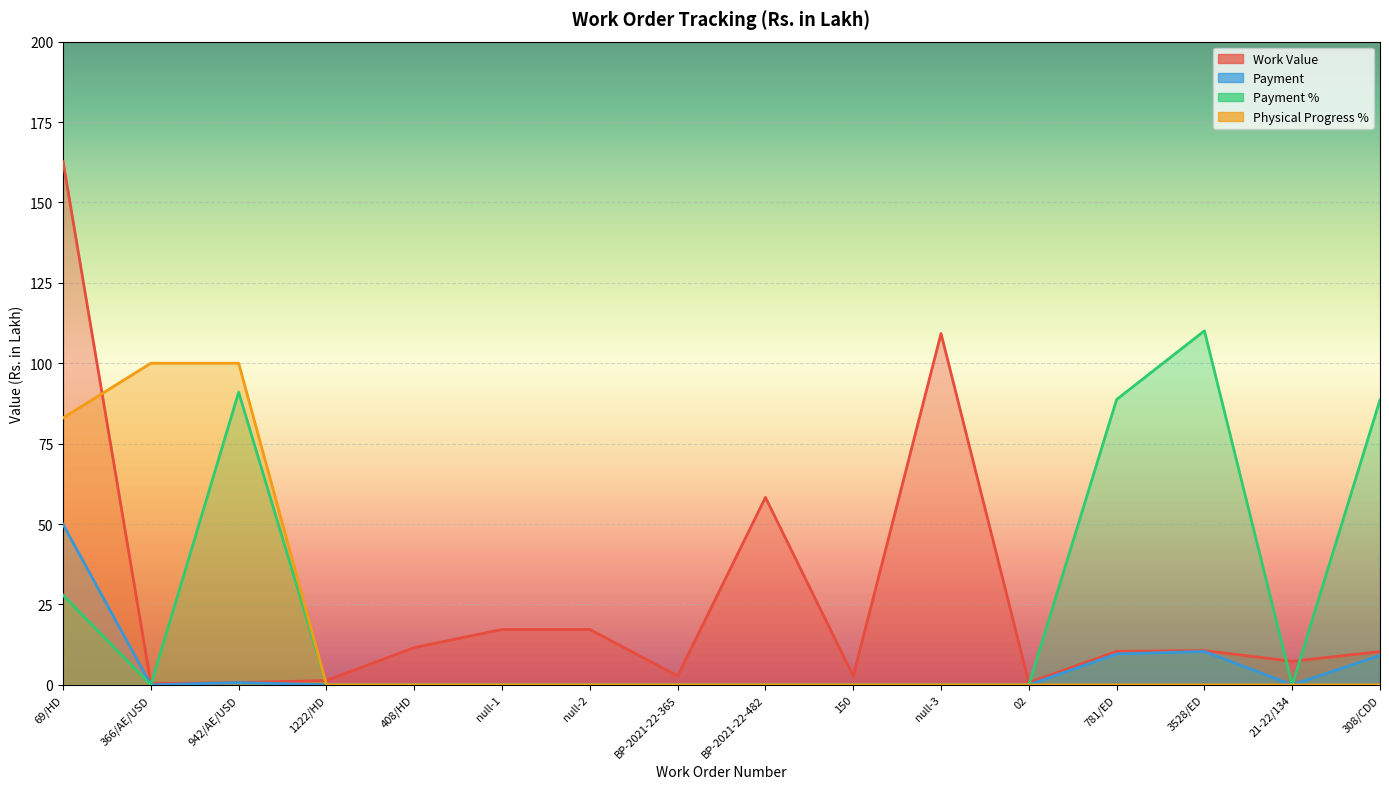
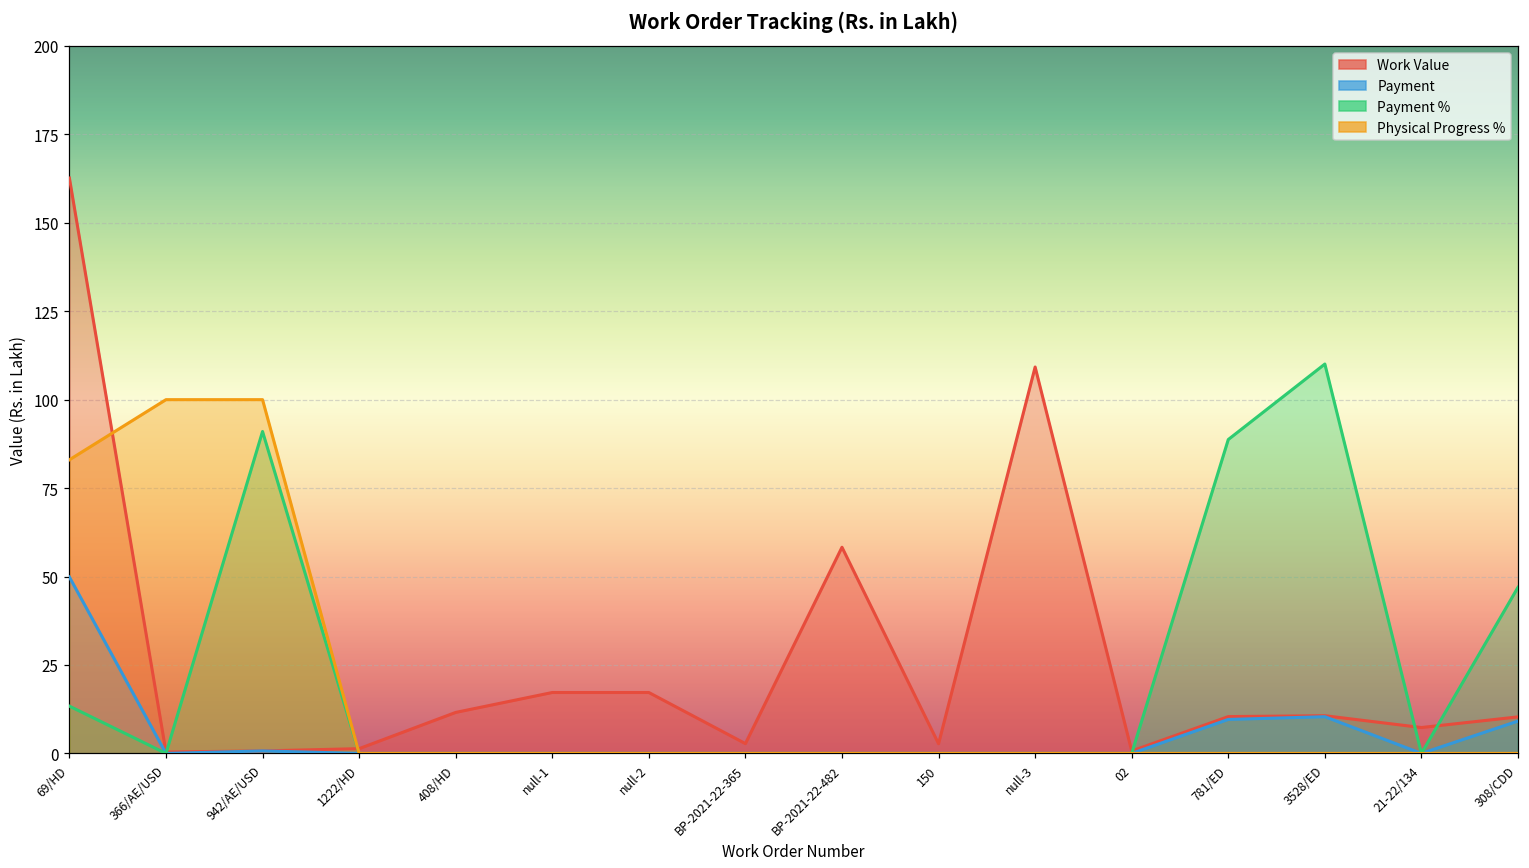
Payment %, 69/HD: 28 -> 13
Payment %, 308/CDD: 89 -> 47
